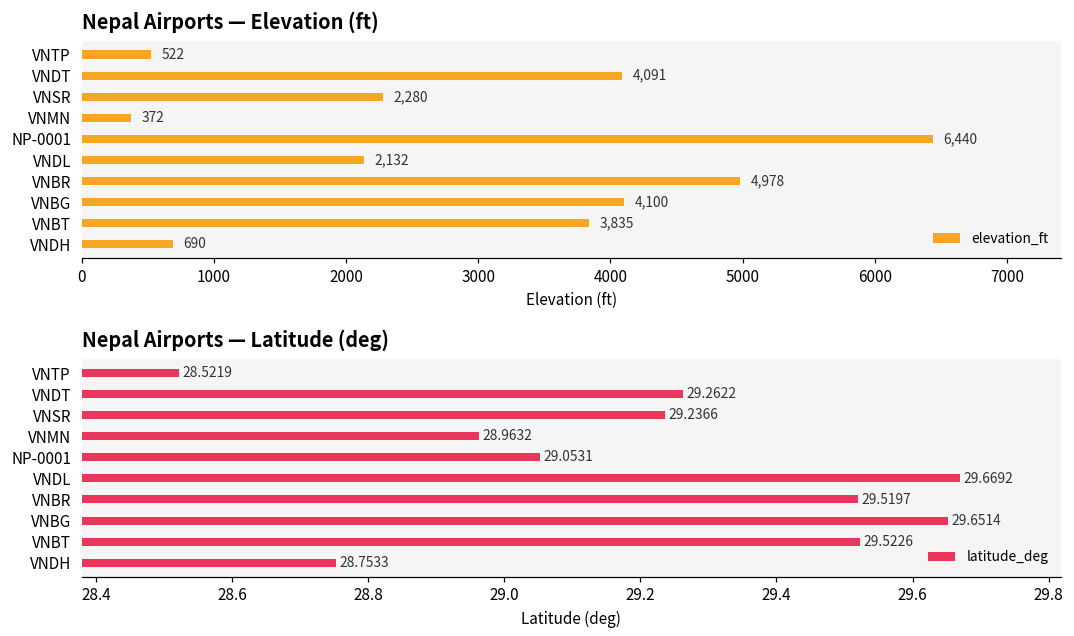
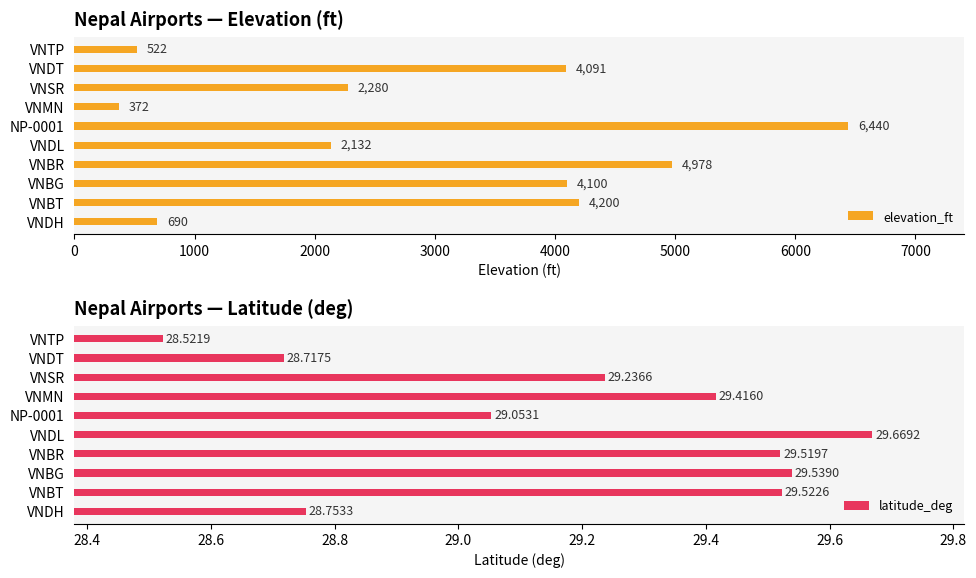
Nepal Airports — Elevation (ft), VNBT: 3,835 -> 4,200
Nepal Airports — Latitude (deg), VNDT: 29.2622 -> 28.7175
Nepal Airports — Latitude (deg), VNMN: 28.9632 -> 29.4160
Nepal Airports — Latitude (deg), VNBG: 29.6514 -> 29.5390
